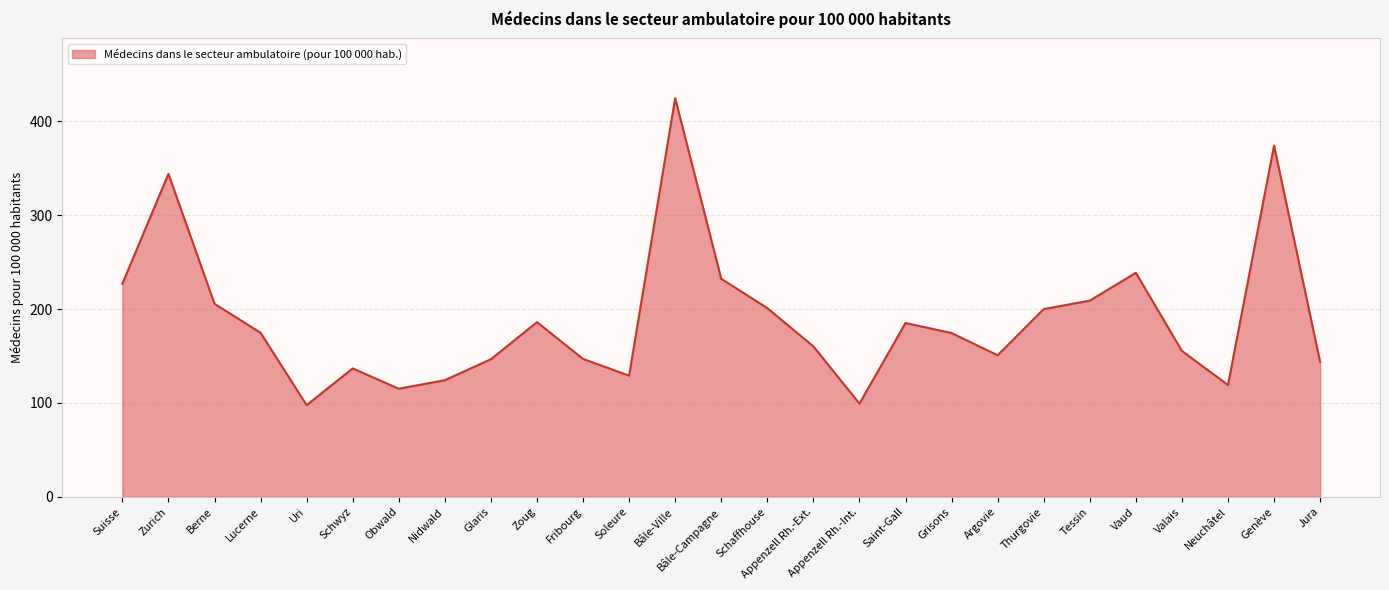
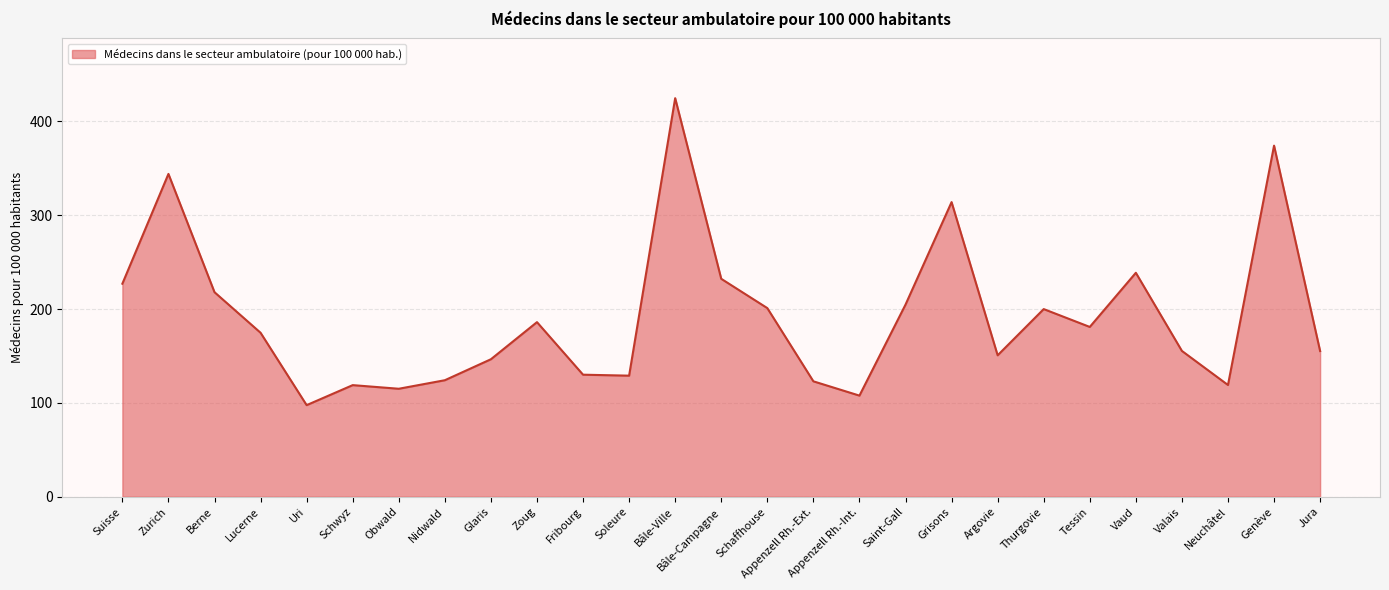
Berne: 210 -> 220
Schwyz: 140 -> 120
Fribourg: 150 -> 130
Appenzell Rh.-Ext.: 160 -> 120
Appenzell Rh.-Int.: 100 -> 110
Saint-Gall: 190 -> 200
Grisons: 170 -> 310
Tessin: 210 -> 180
Jura: 140 -> 160
